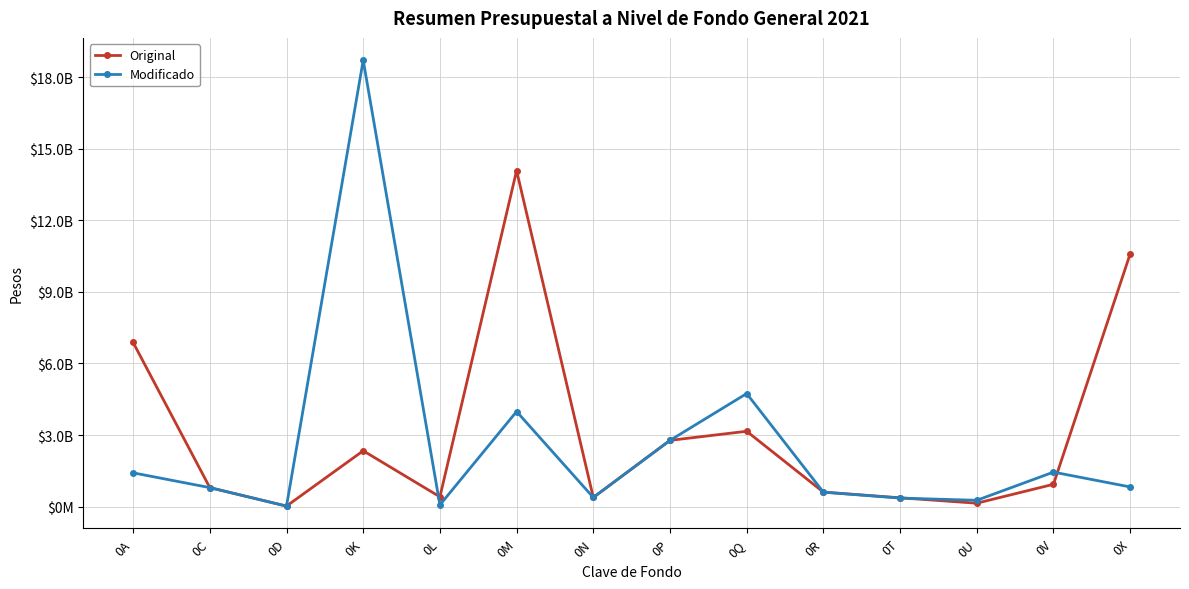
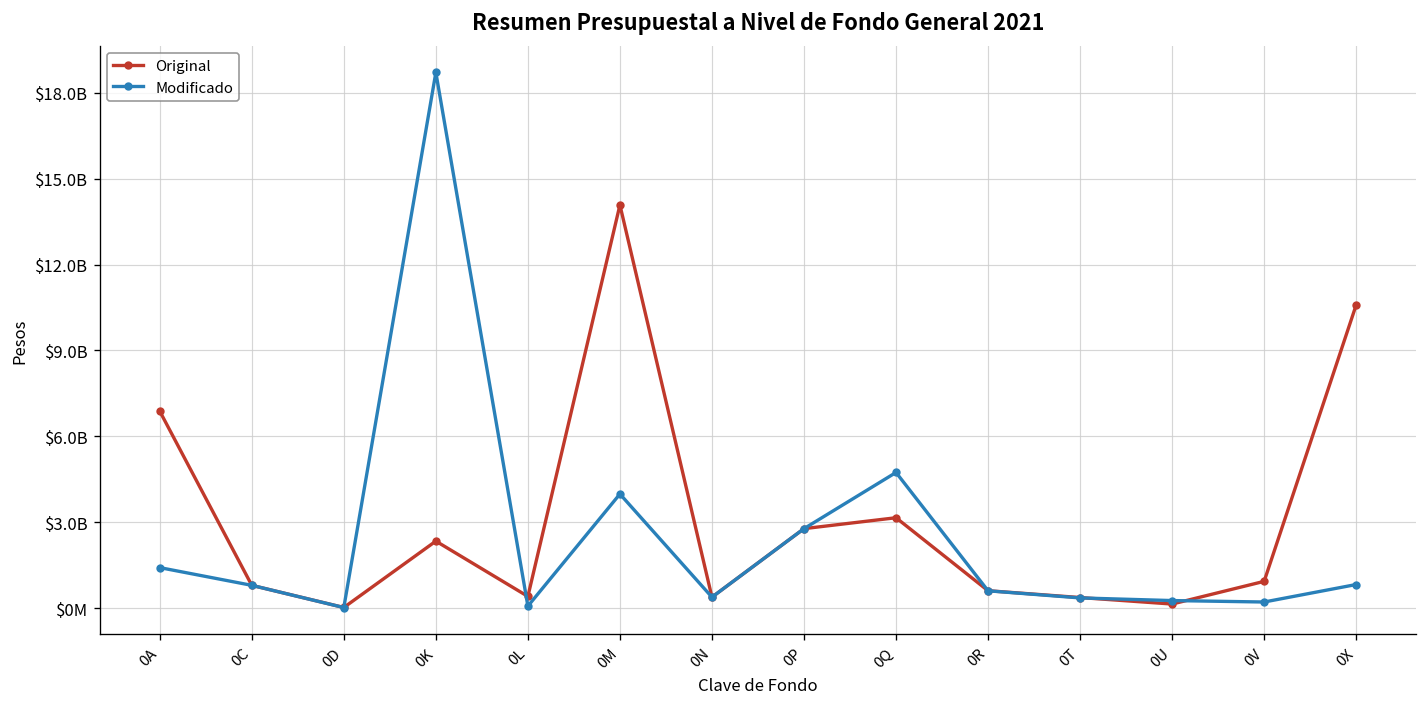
Modificado, 0V: $1400000000 -> $200000000
